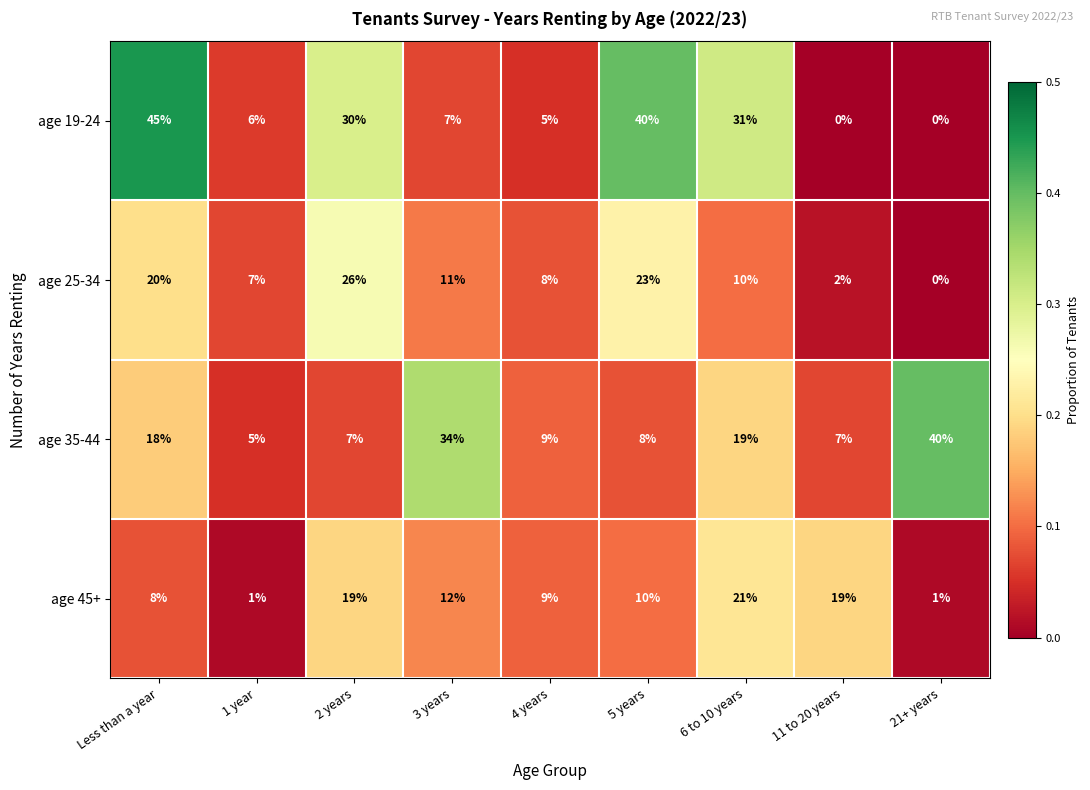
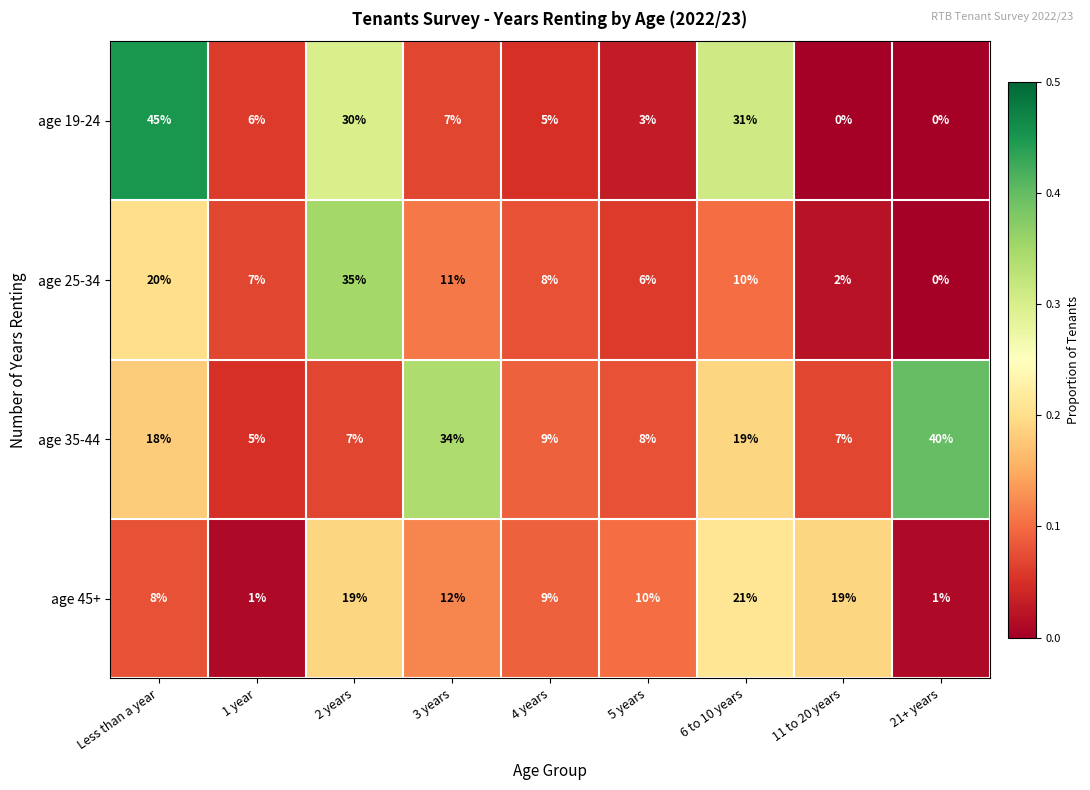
age 19-24, 5 years: 40% -> 3%
age 25-34, 2 years: 26% -> 35%
age 25-34, 5 years: 23% -> 6%
